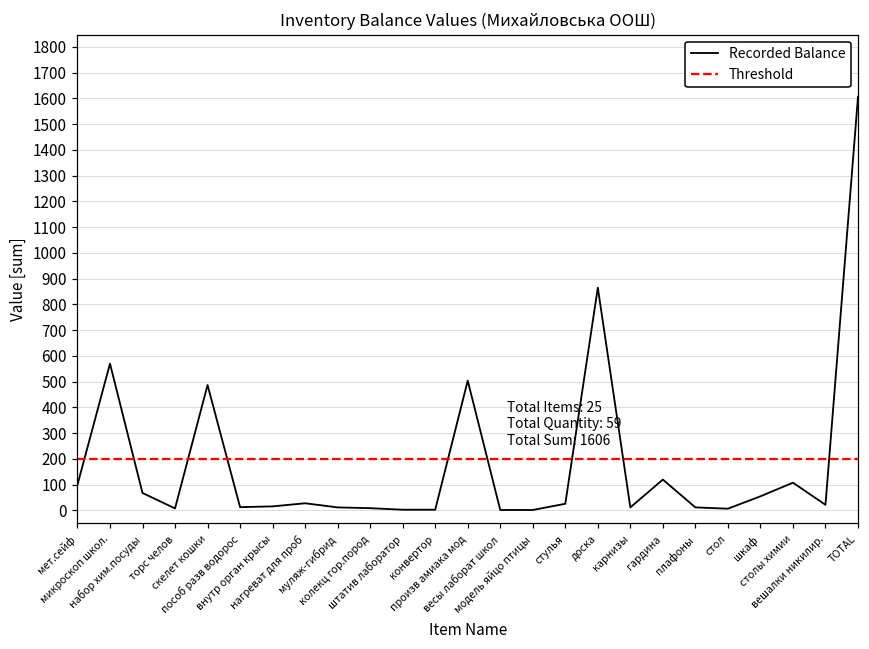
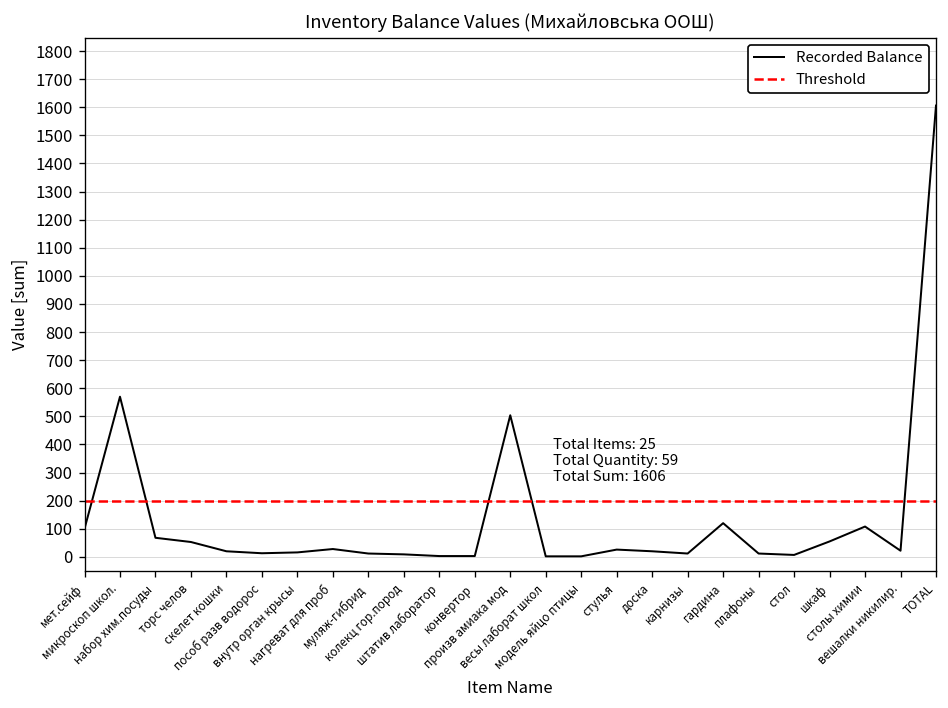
торс челов: 10 -> 50
скелет кошки: 490 -> 20
доска: 870 -> 20
